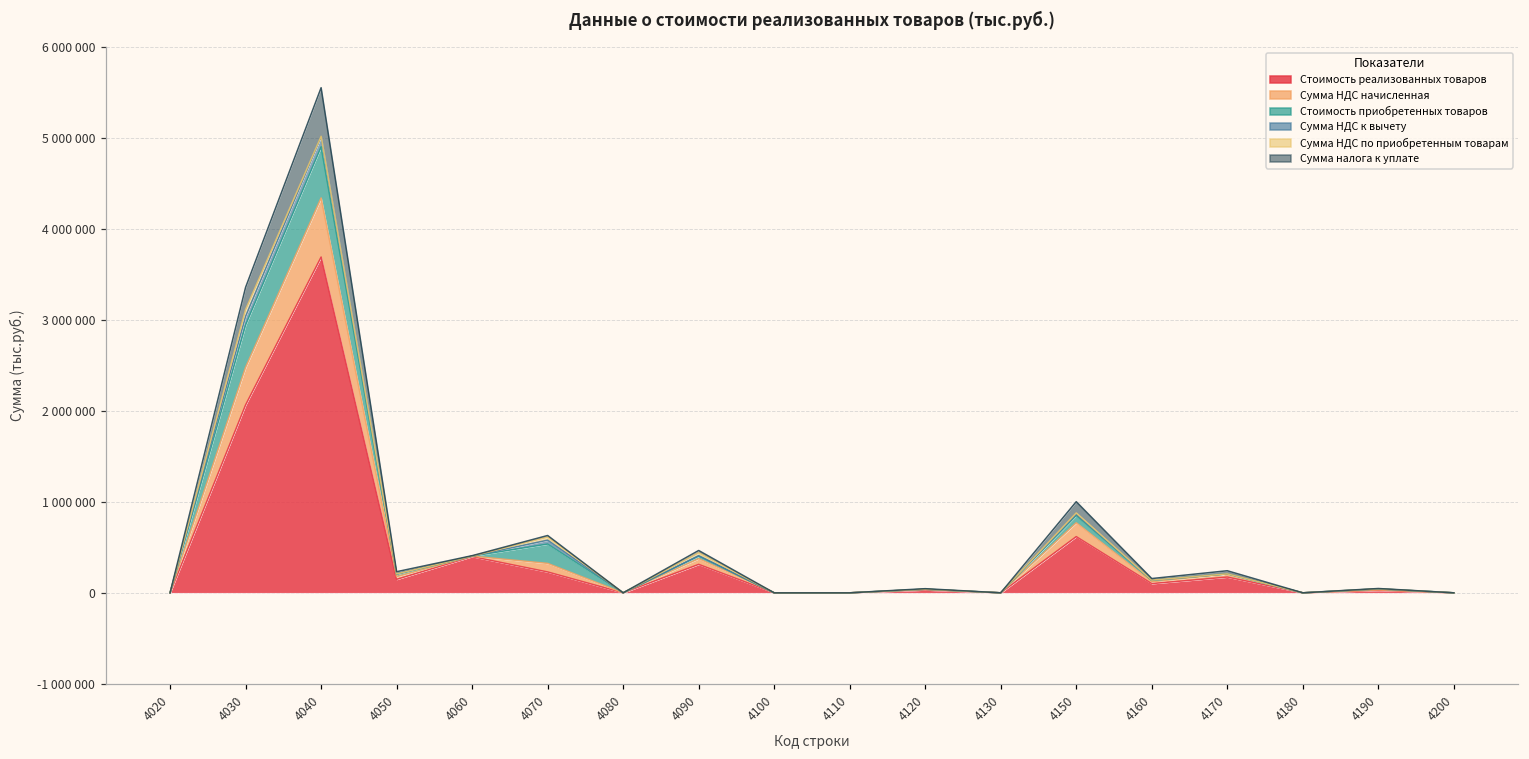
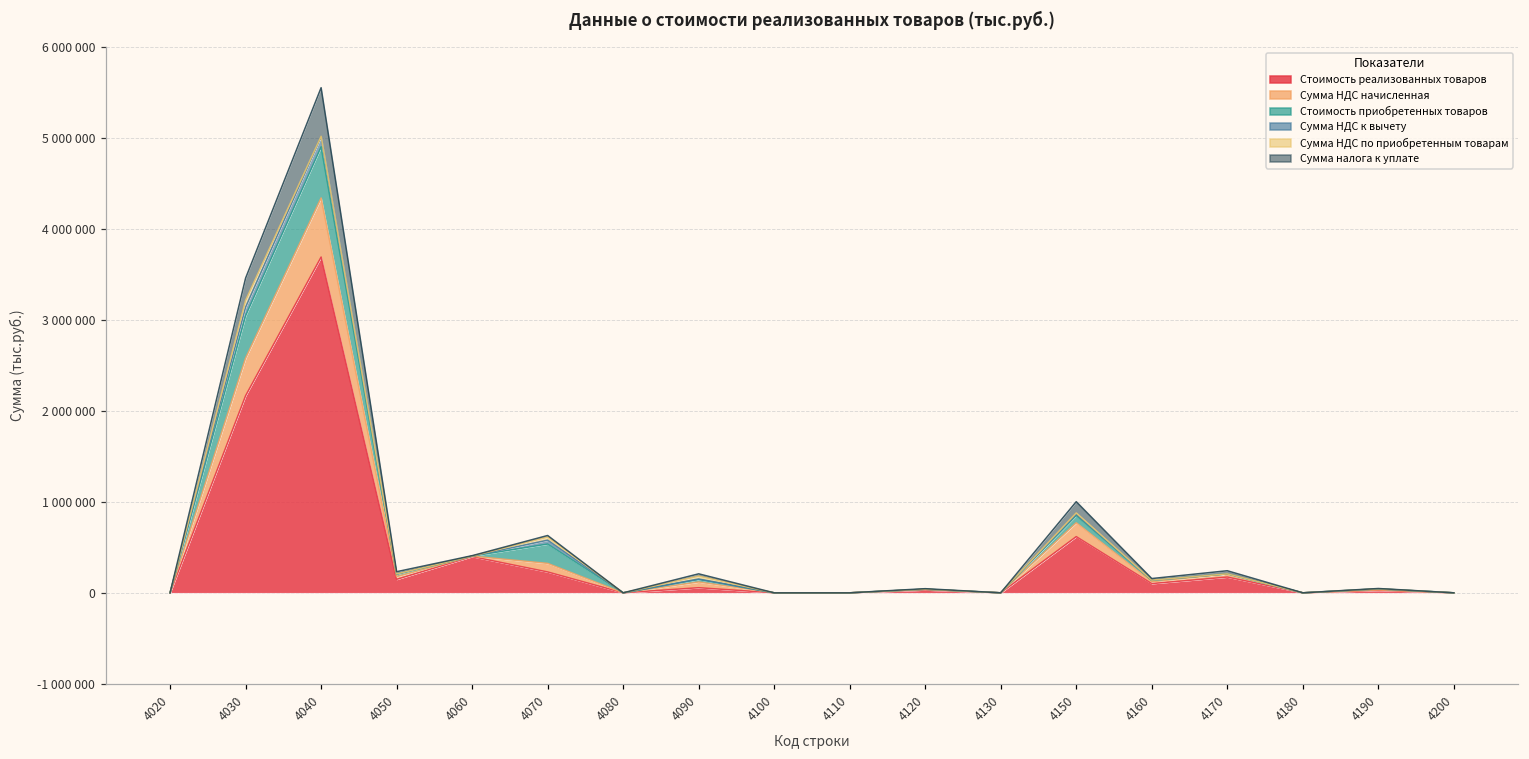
Стоимость реализованных товаров, 4030: 2100000 -> 2200000
Стоимость реализованных товаров, 4090: 300000 -> 100000
